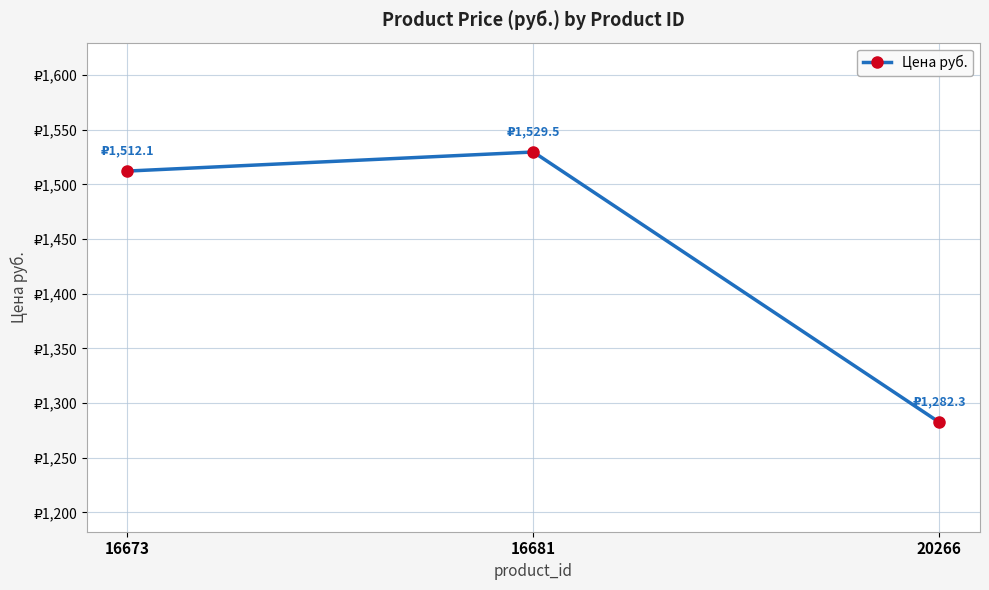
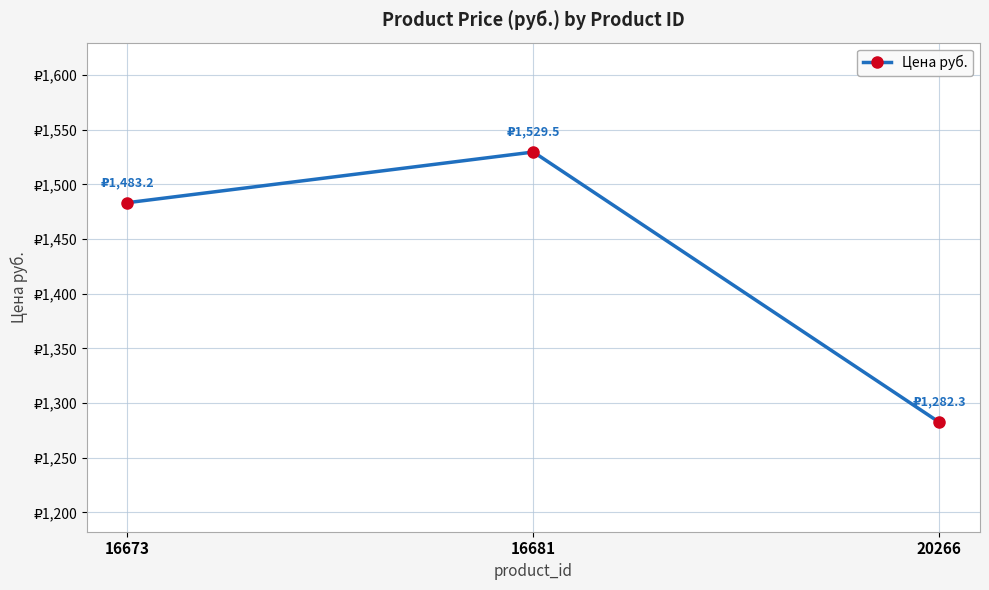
16673: 1,512.1 -> 1,483.2
